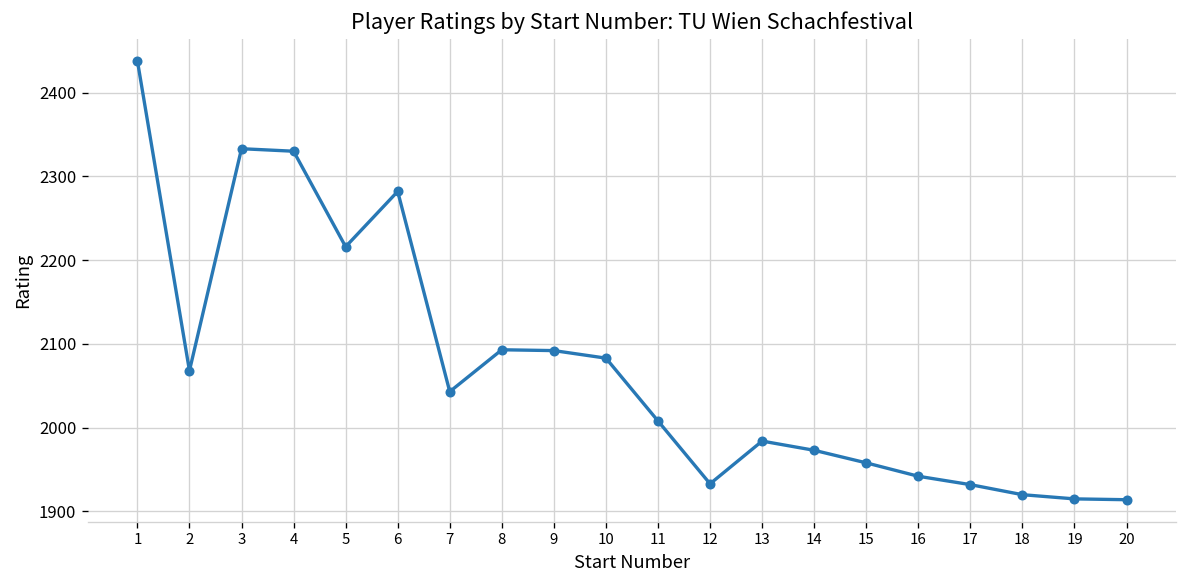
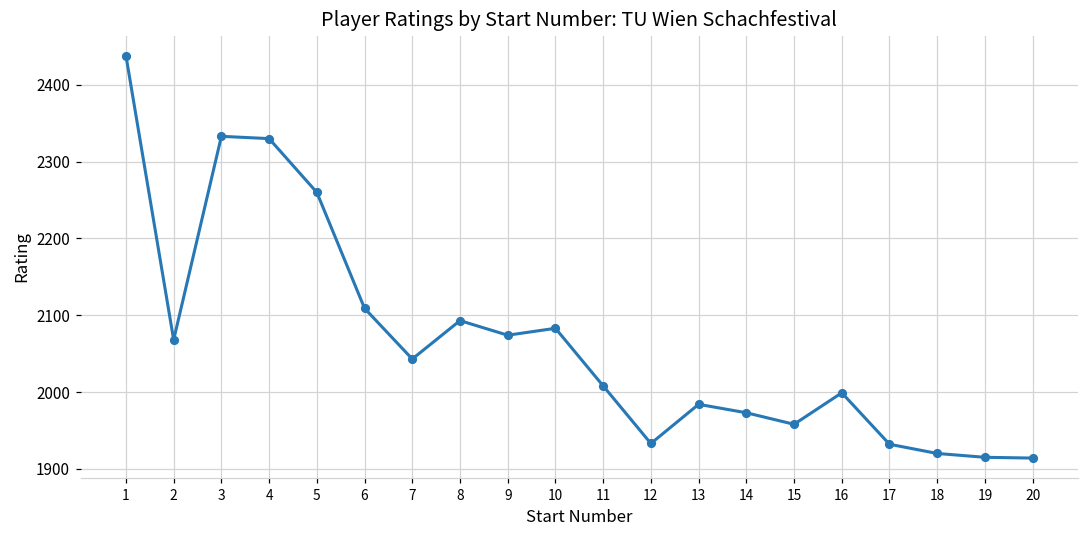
5: 2220 -> 2260
6: 2280 -> 2110
9: 2090 -> 2070
16: 1940 -> 2000
